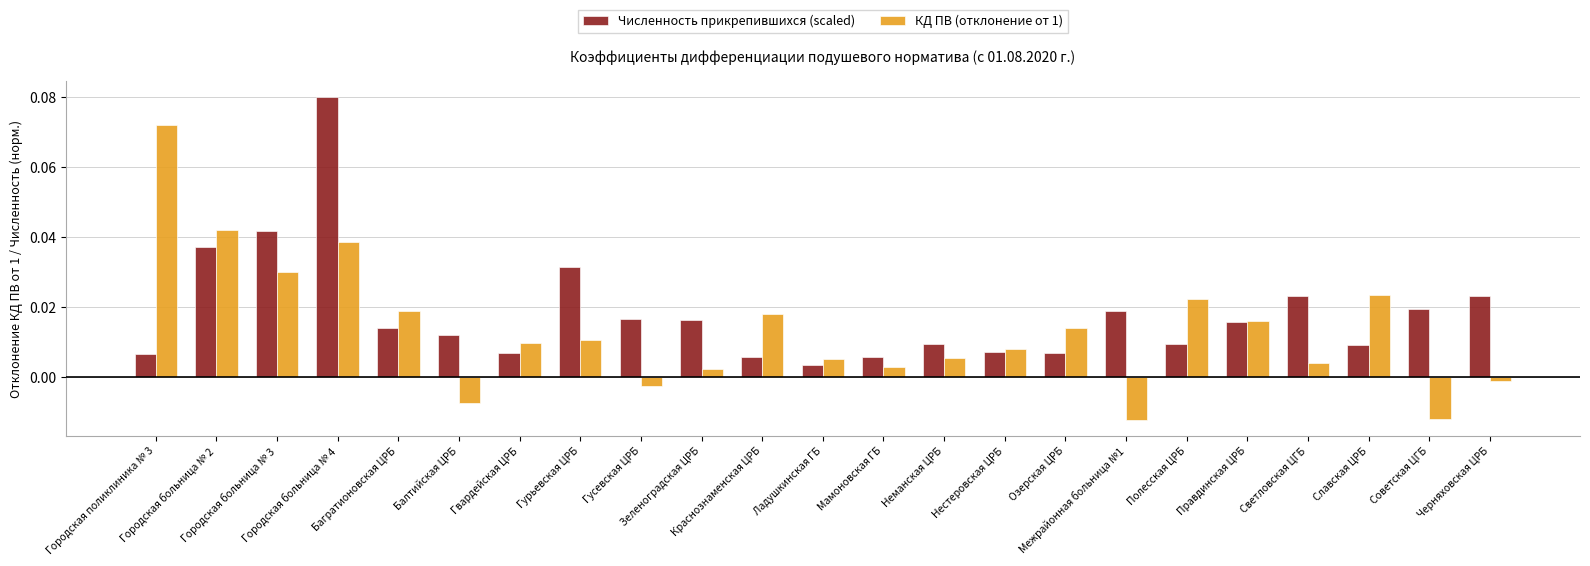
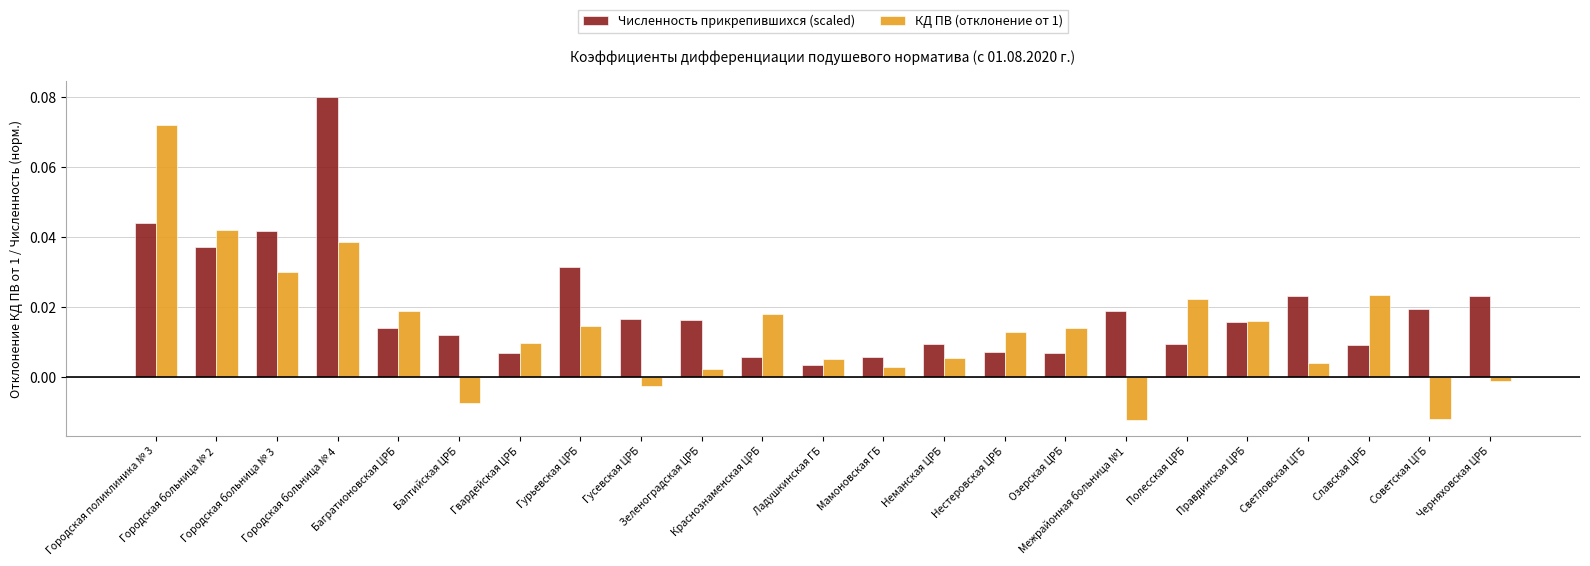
Численность прикрепившихся (scaled), Городская поликлиника № 3: 0.007 -> 0.044
КД ПВ (отклонение от 1), Гурьевская ЦРБ: 0.011 -> 0.014
КД ПВ (отклонение от 1), Нестеровская ЦРБ: 0.008 -> 0.013
